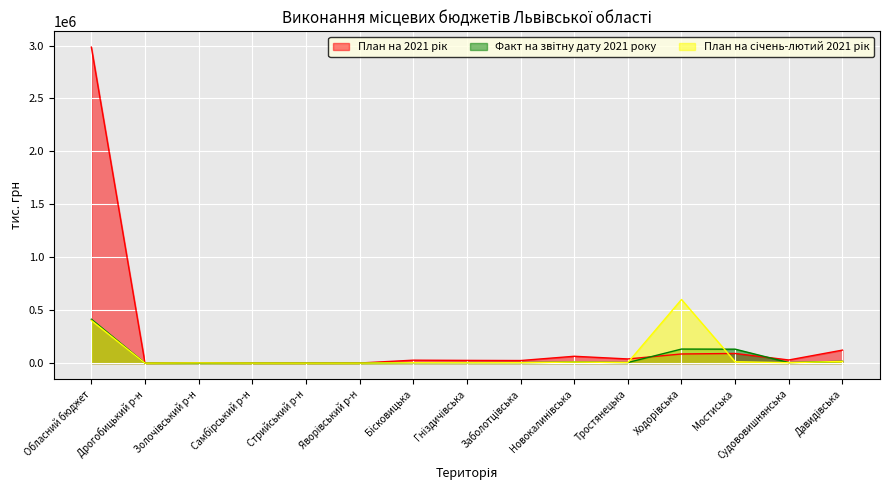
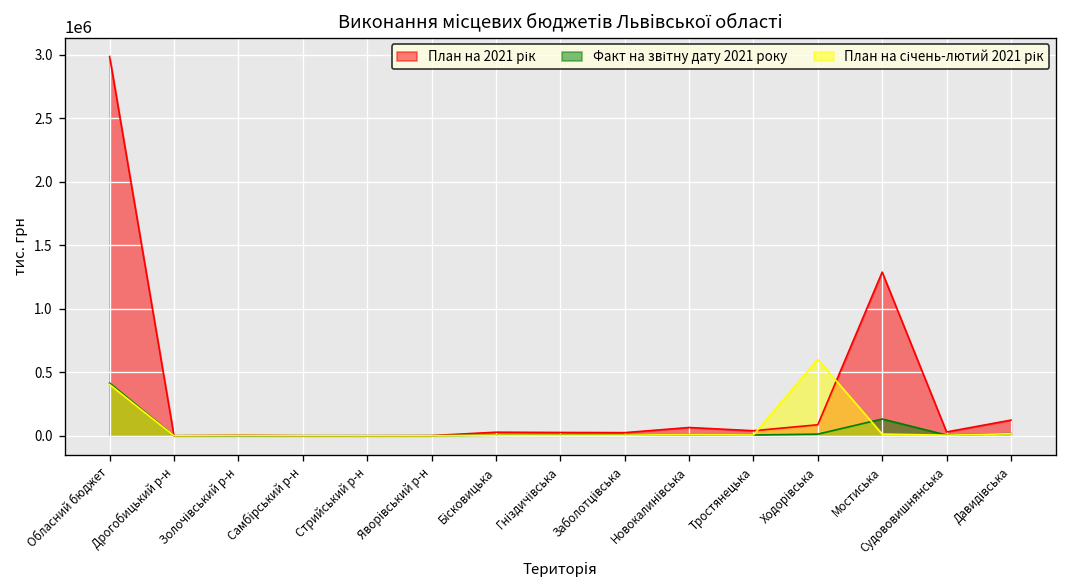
Факт на звітну дату 2021 року, Ходорівська: 130000 -> 10000
План на 2021 рік, Мостиська: 90000 -> 1290000
